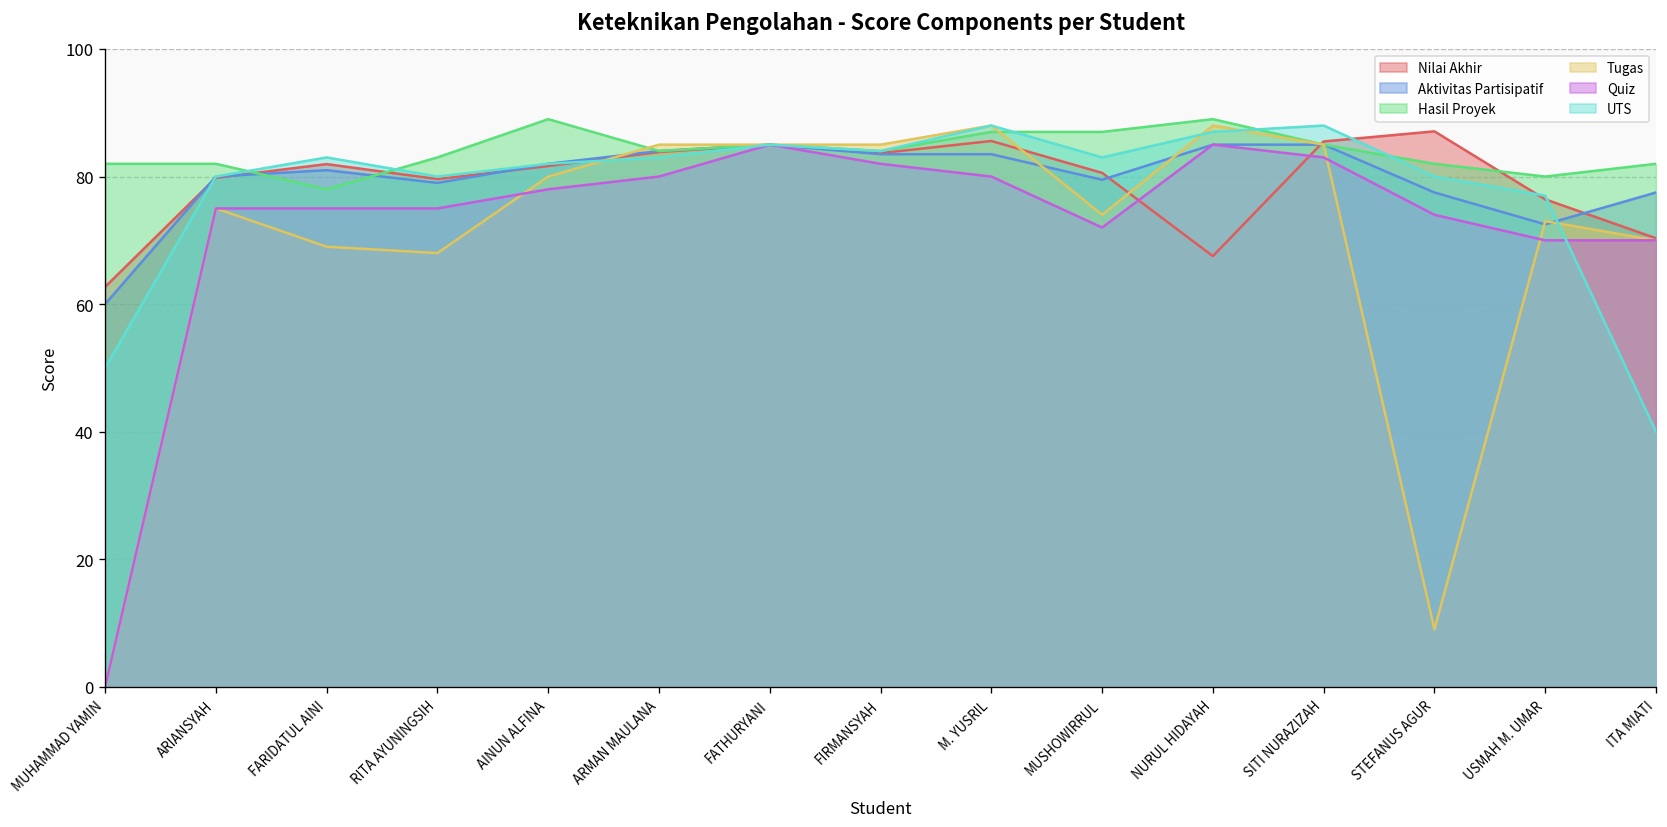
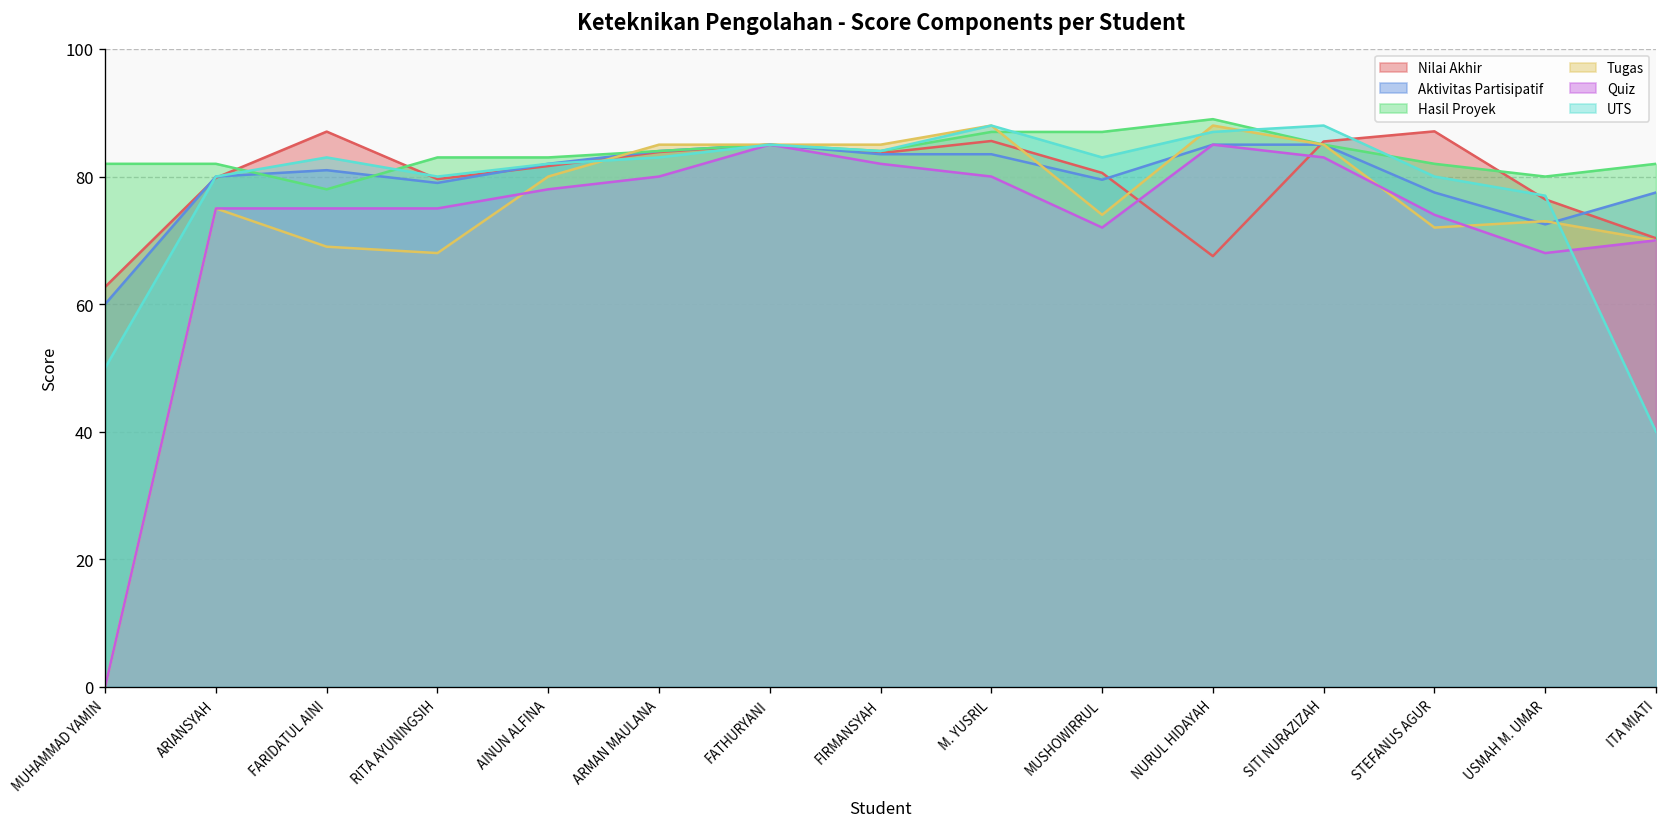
Nilai Akhir, FARIDATUL AINI: 82 -> 87
Hasil Proyek, AINUN ALFINA: 89 -> 83
Tugas, STEFANUS AGUR: 9 -> 72
Quiz, USMAH M. UMAR: 70 -> 68
